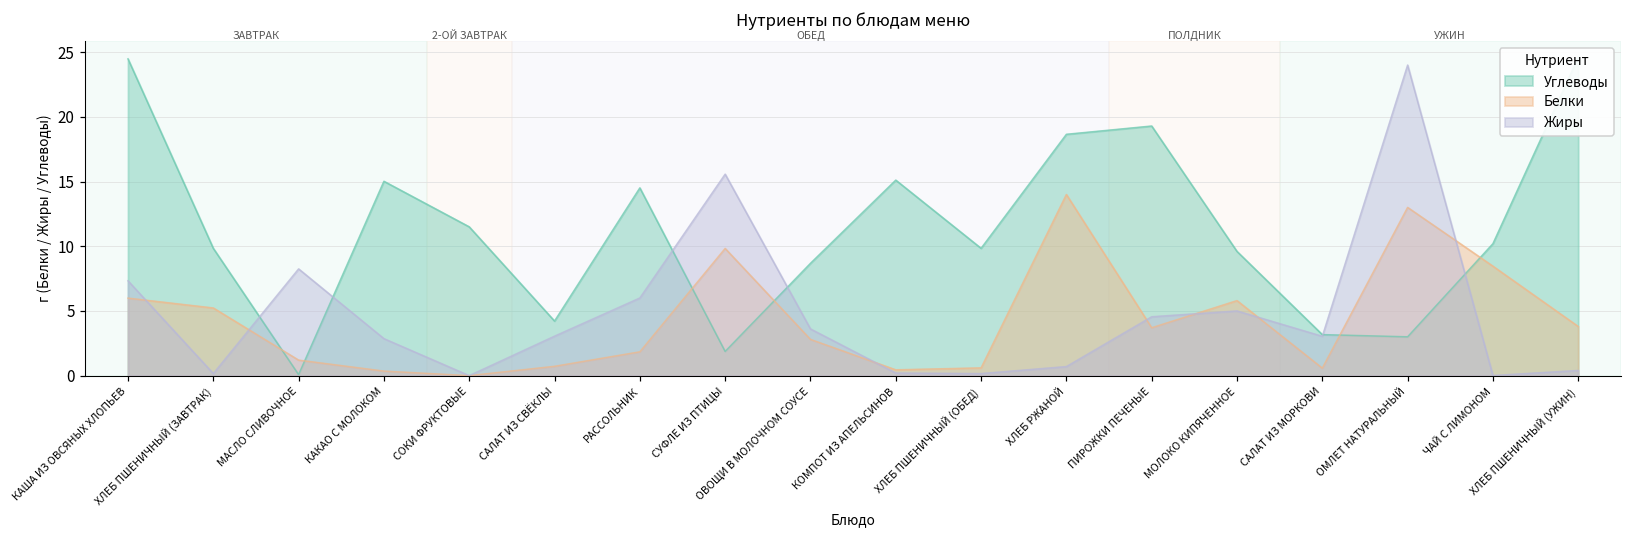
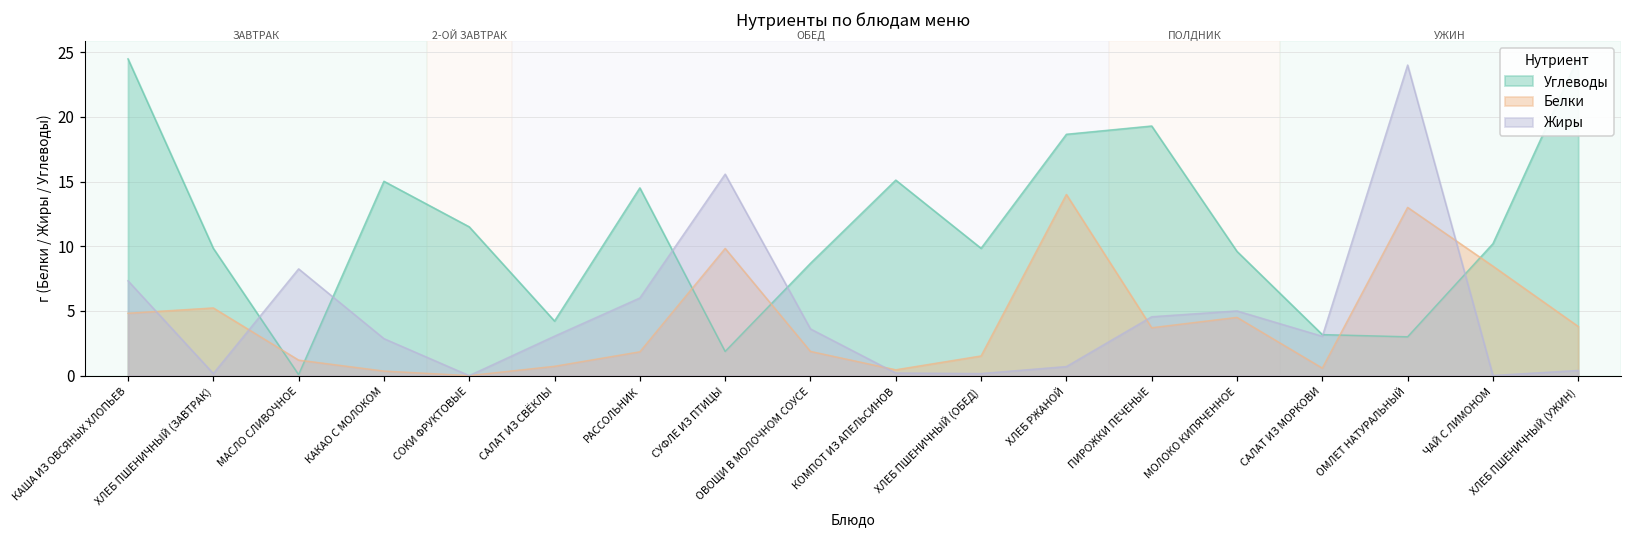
Белки, КАША ИЗ ОВСЯНЫХ ХЛОПЬЕВ: 6.0 -> 4.8
Белки, ОВОЩИ В МОЛОЧНОМ СОУСЕ: 2.8 -> 1.9
Белки, ХЛЕБ ПШЕНИЧНЫЙ (ОБЕД): 0.6 -> 1.5
Белки, МОЛОКО КИПЯЧЕННОЕ: 5.8 -> 4.5
